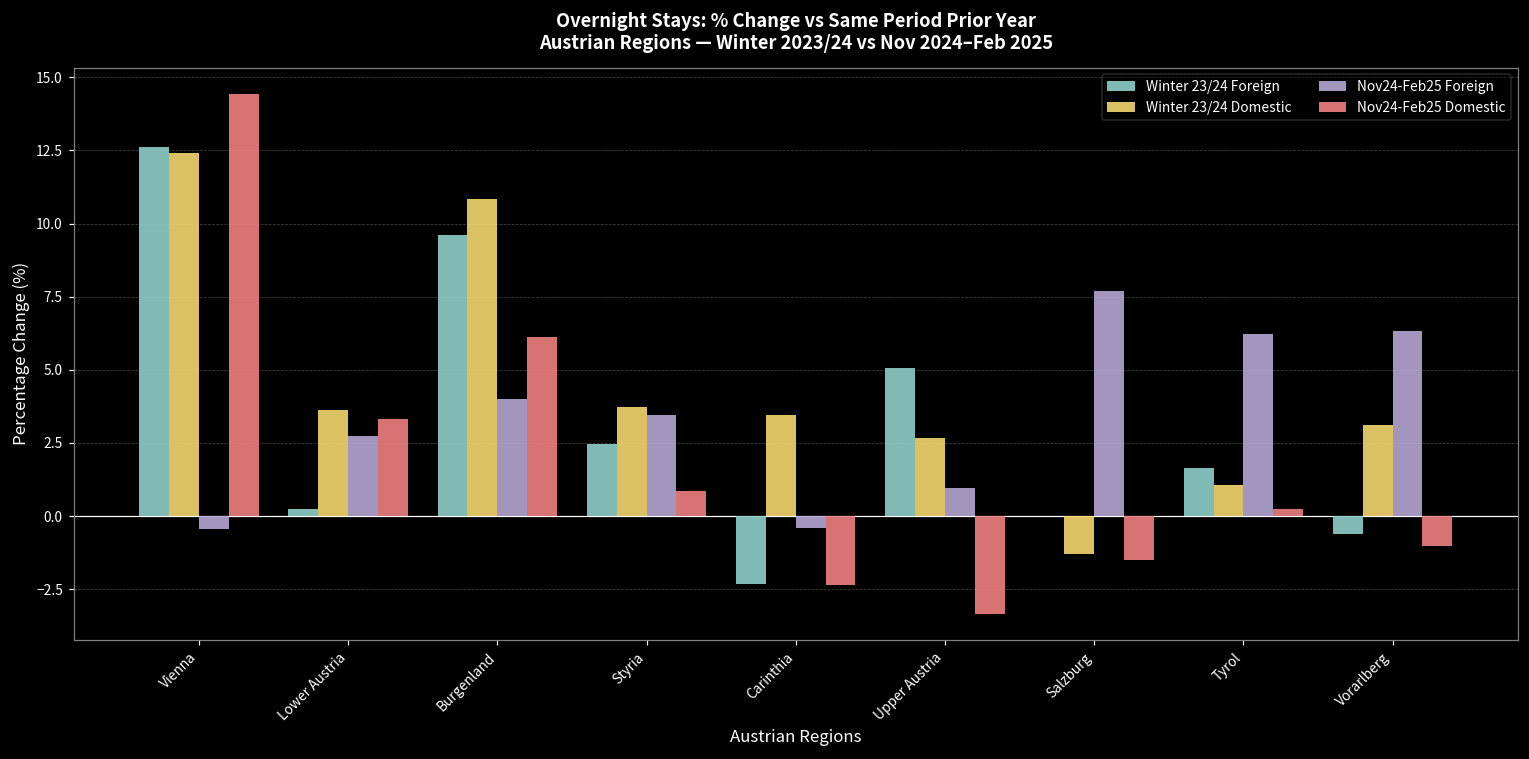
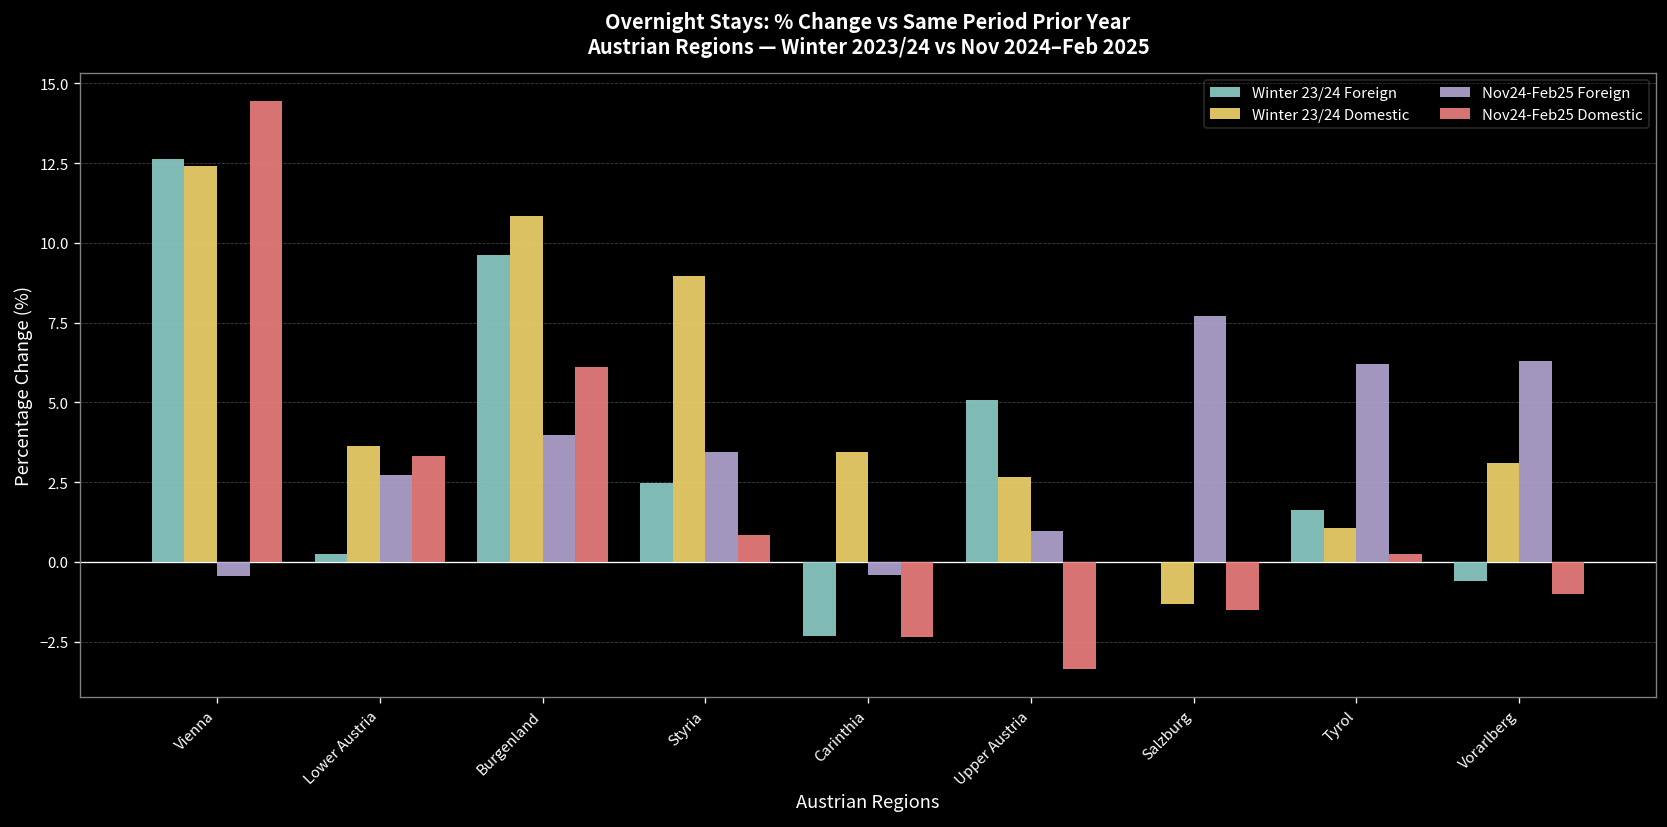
Winter 23/24 Domestic, Styria: 3.7 -> 9.0
